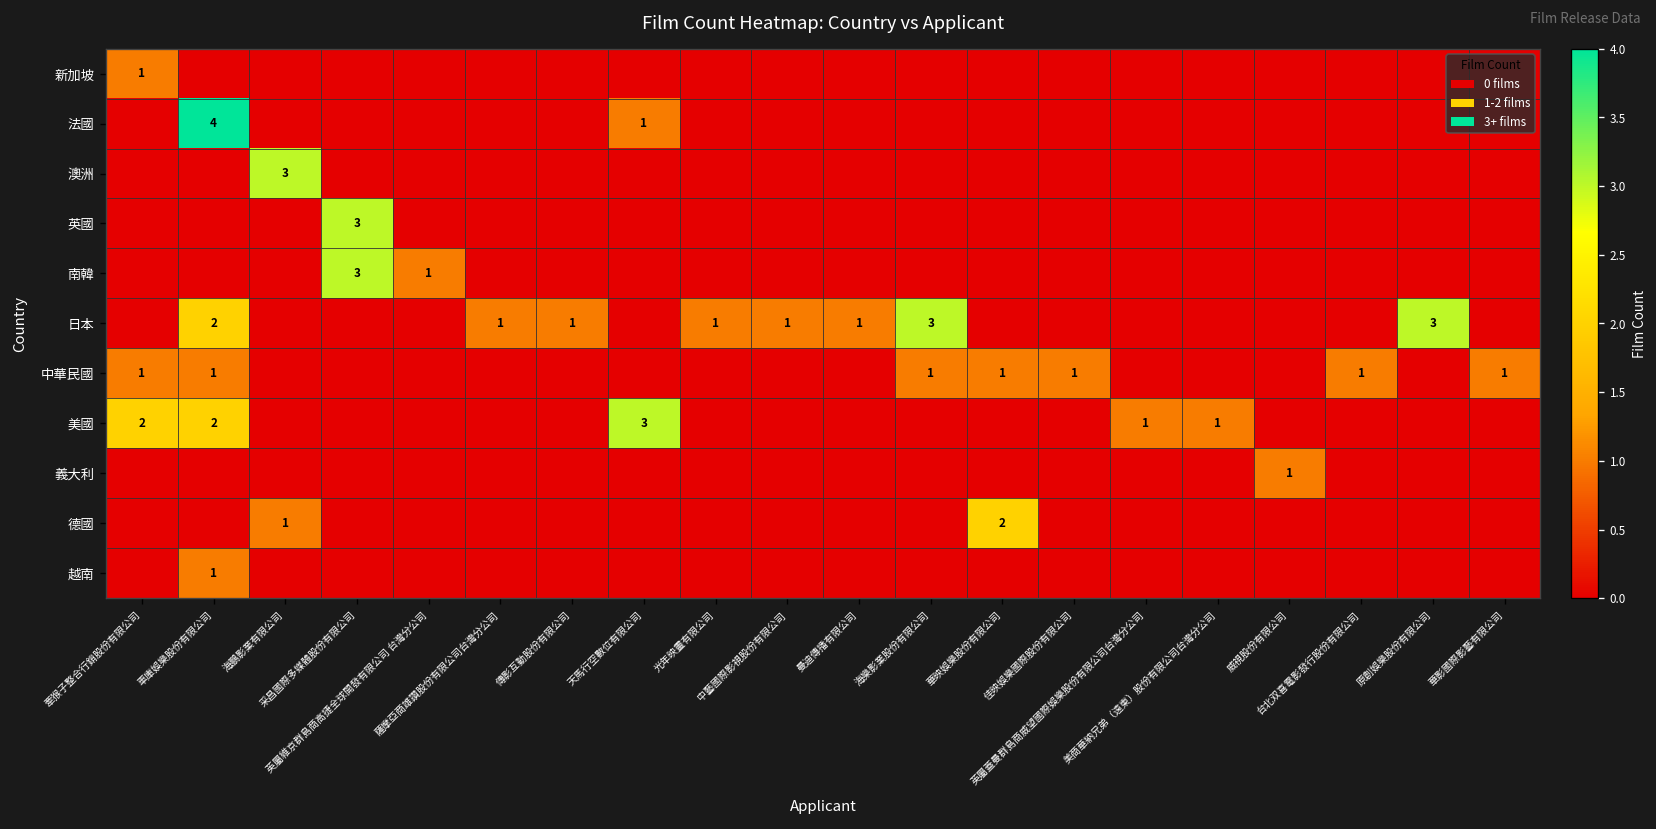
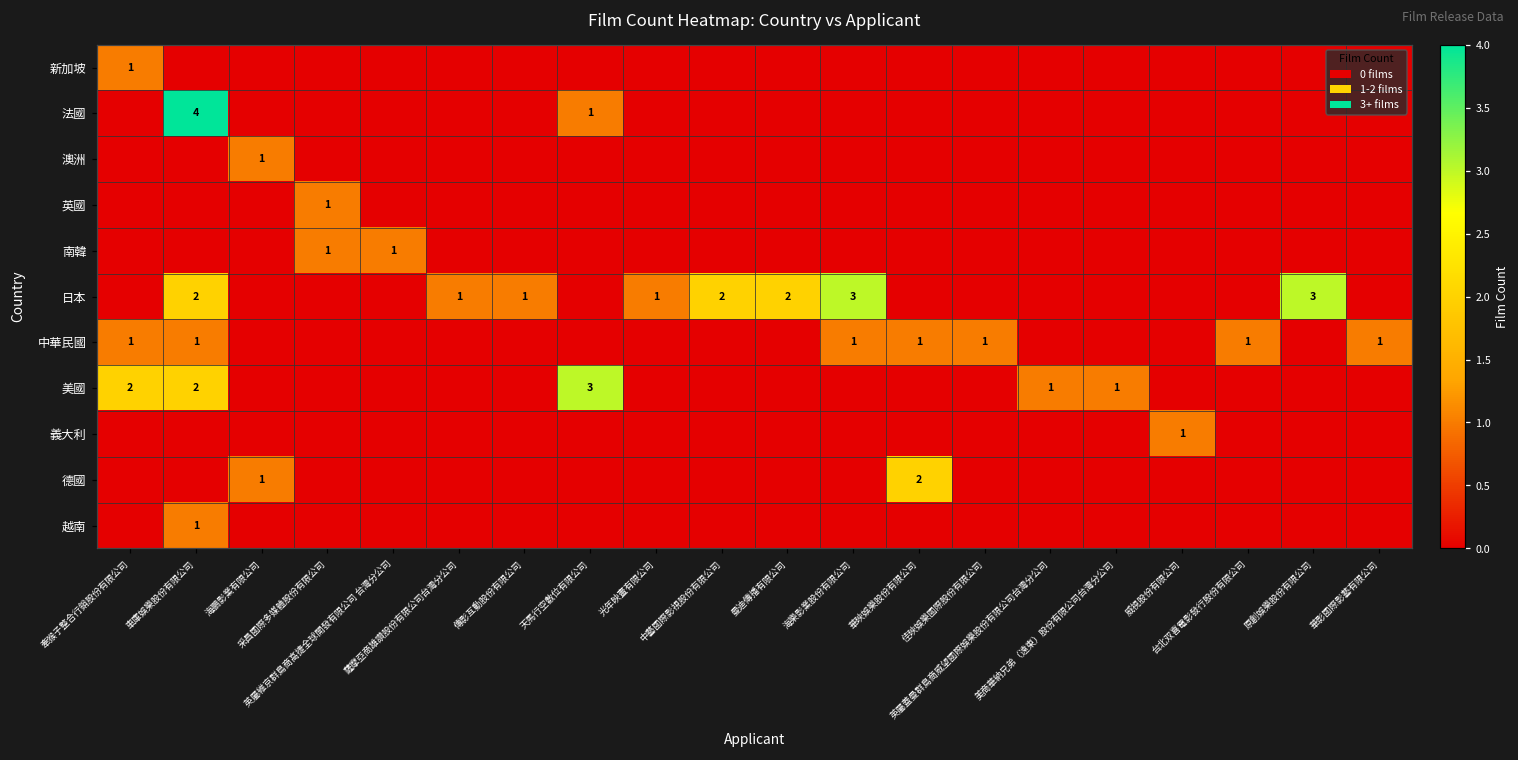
澳洲, 海鵬影業有限公司: 3 -> 1
英國, 采昌國際多媒體股份有限公司: 3 -> 1
南韓, 采昌國際多媒體股份有限公司: 3 -> 1
日本, 中藝國際影視股份有限公司: 1 -> 2
日本, 曼迪傳播有限公司: 1 -> 2
